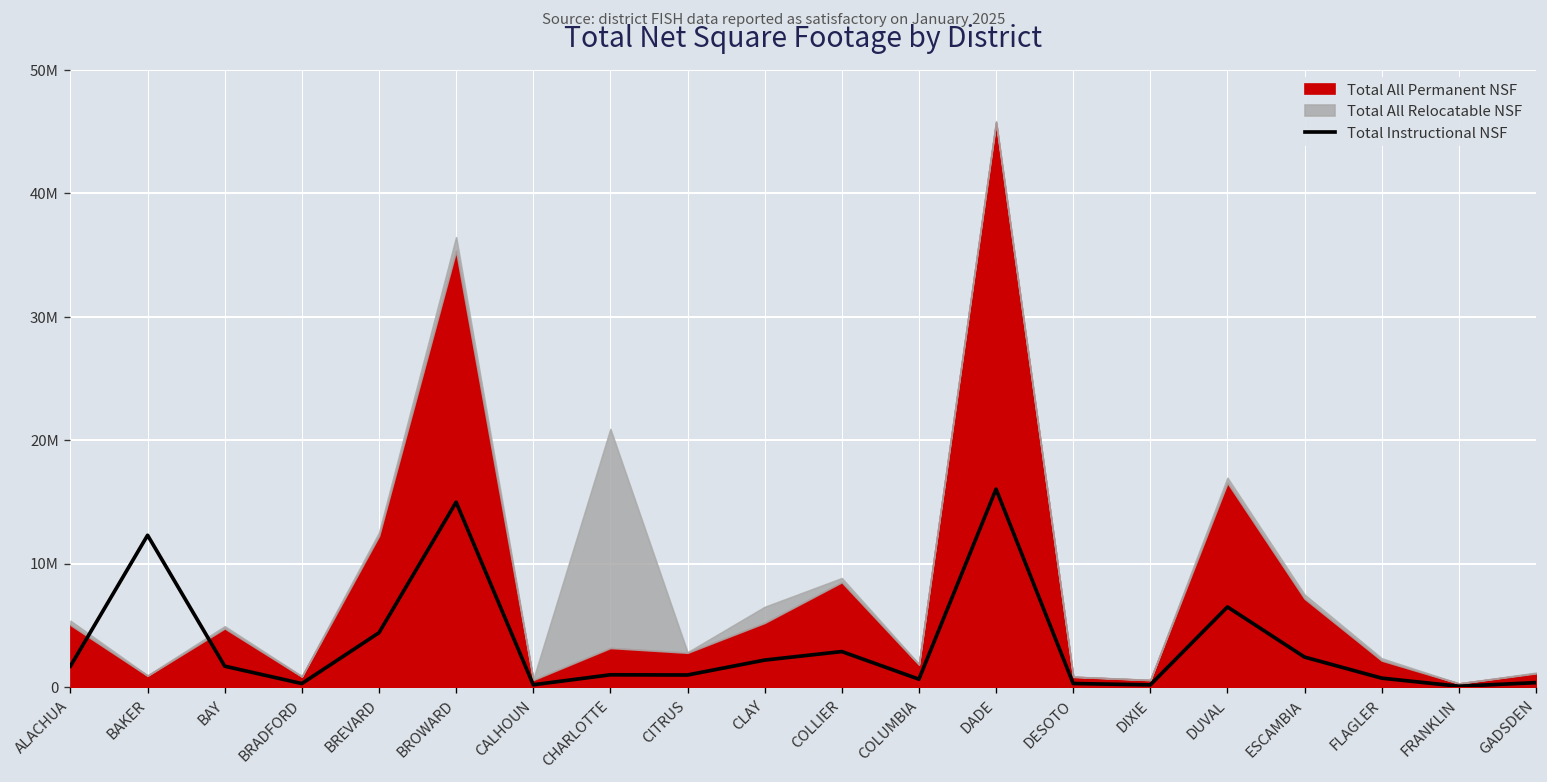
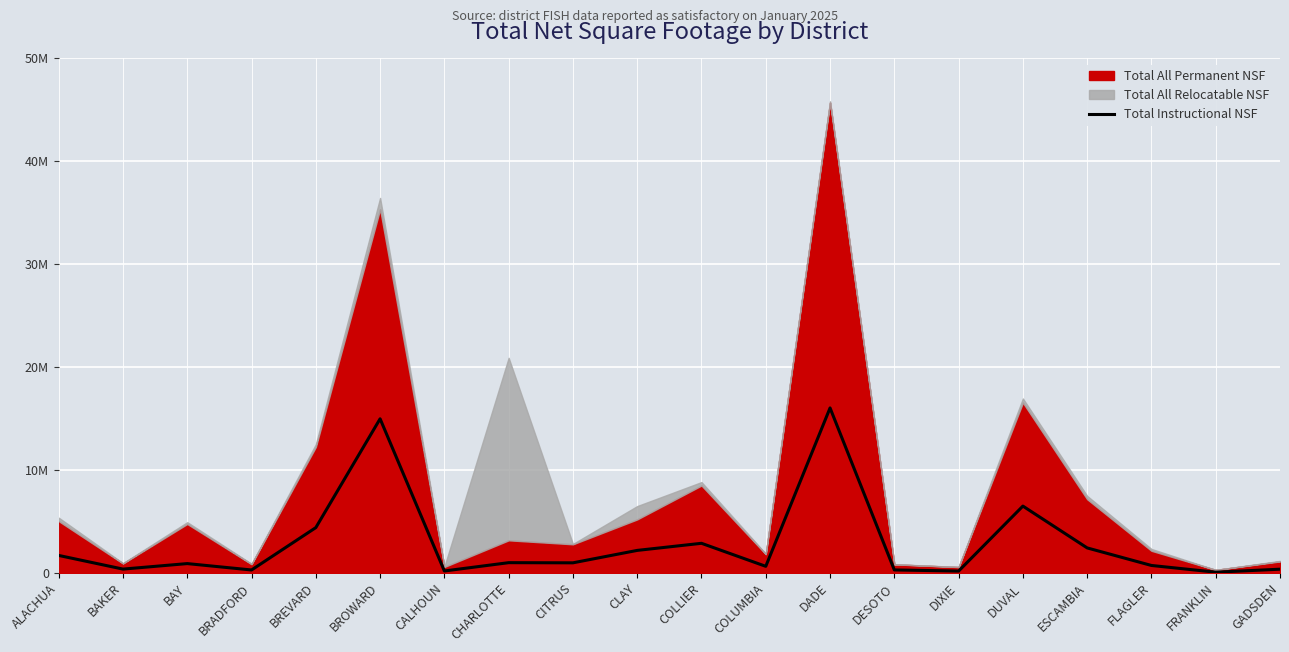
Total Instructional NSF, BAKER: 12300000 -> 400000
Total Instructional NSF, BAY: 1700000 -> 900000
